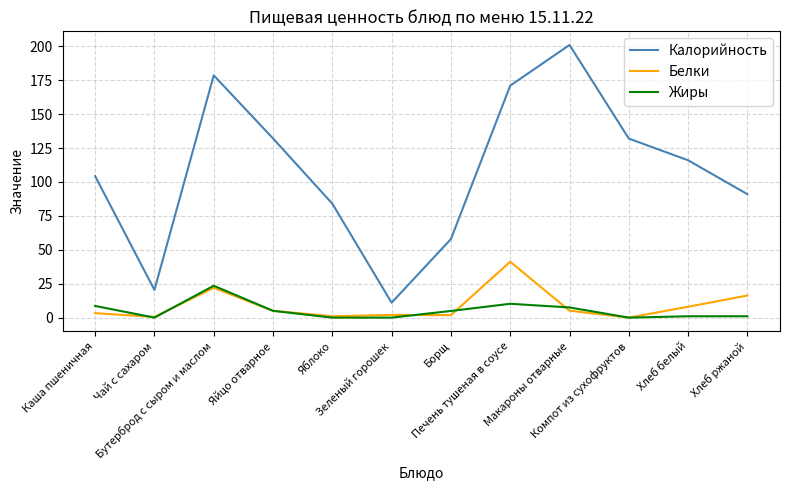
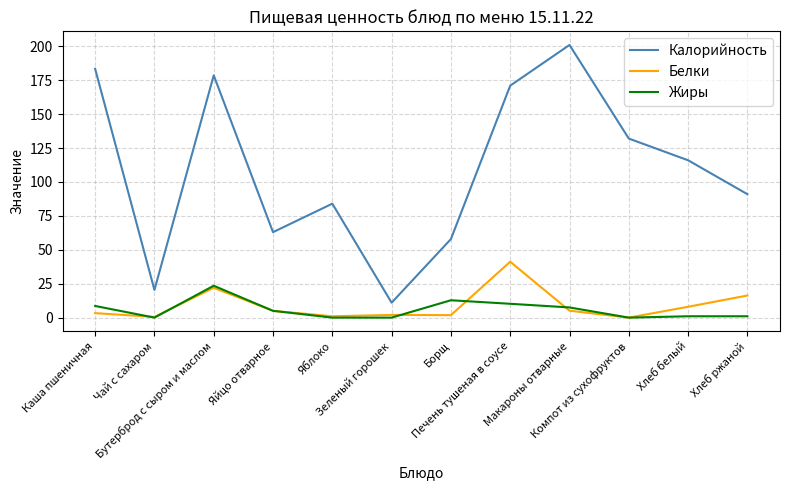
Калорийность, Каша пшеничная: 104 -> 183
Калорийность, Яйцо отварное: 132 -> 63
Жиры, Борщ: 5 -> 13
